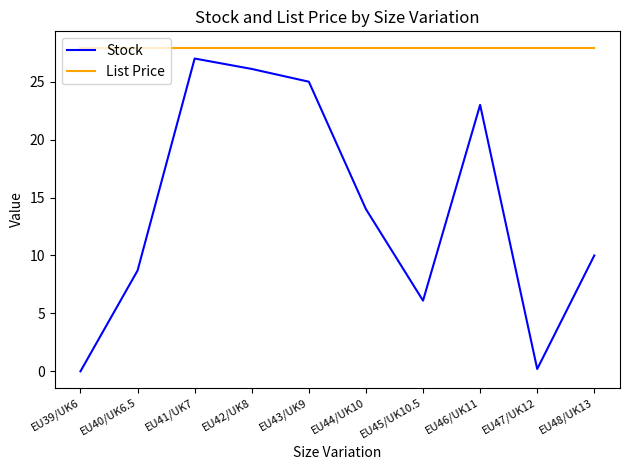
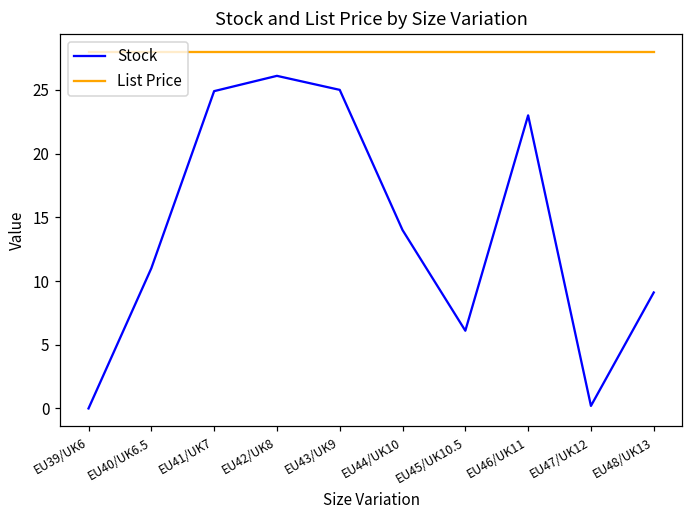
Stock, EU40/UK6.5: 8.7 -> 11.0
Stock, EU41/UK7: 27.0 -> 24.9
Stock, EU48/UK13: 10.0 -> 9.1
